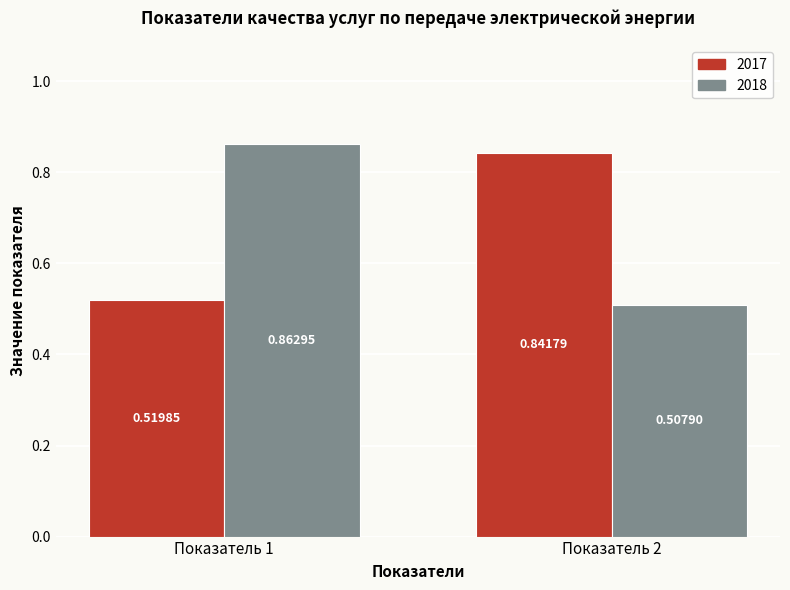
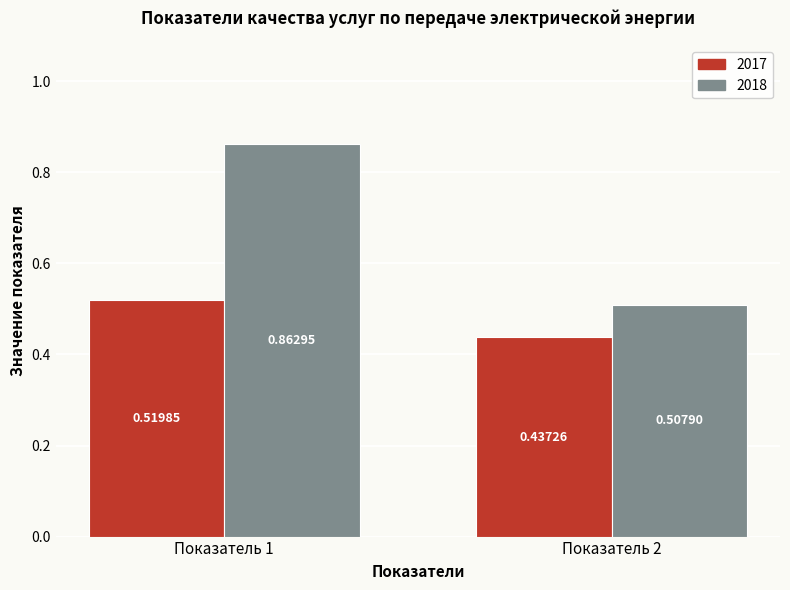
2017, Показатель 2: 0.84179 -> 0.43726
